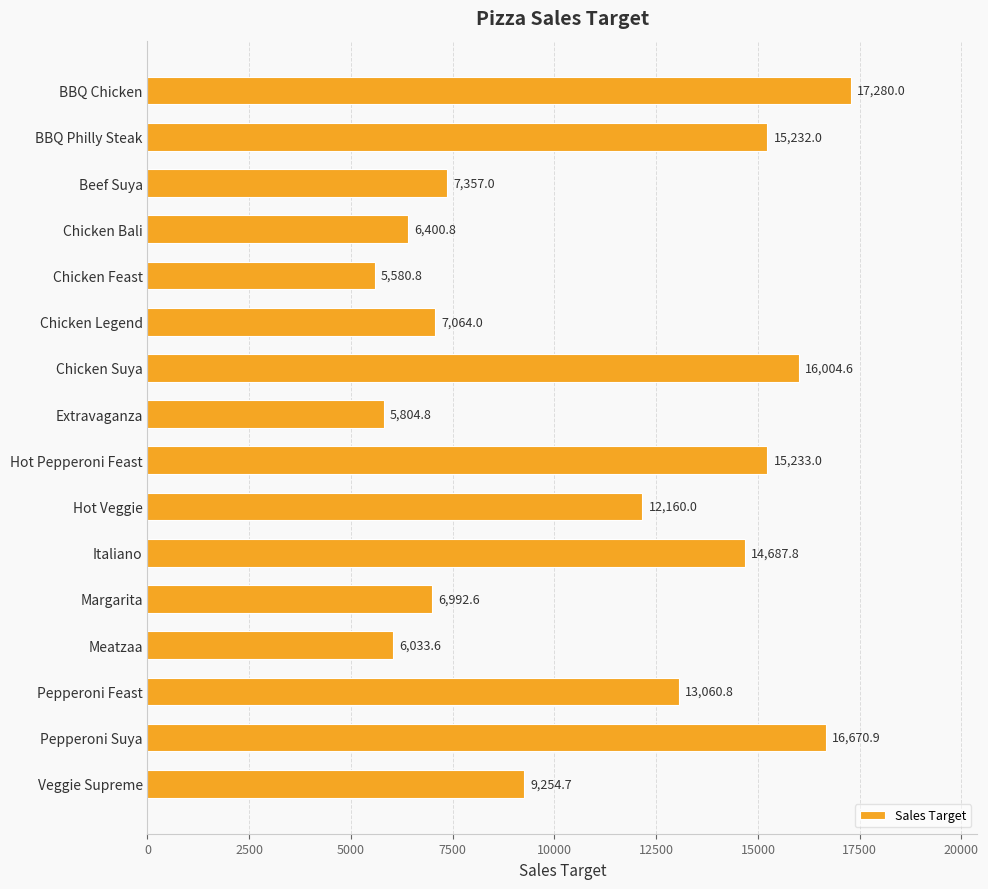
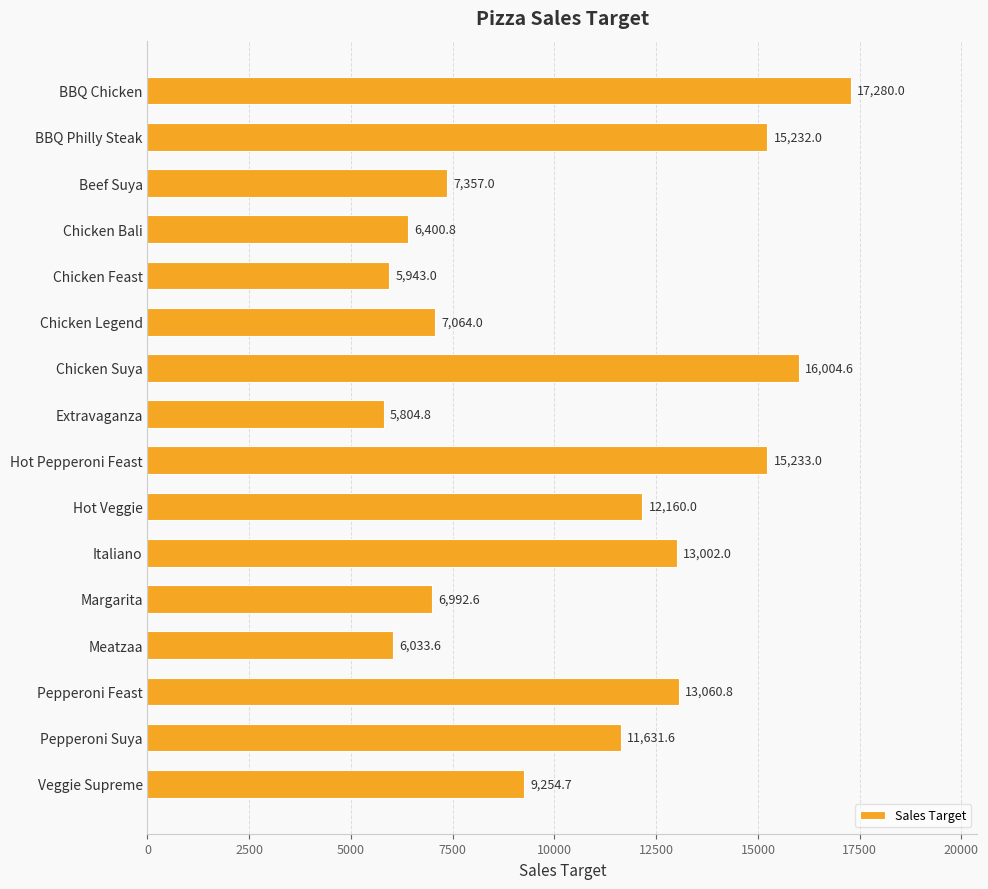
Chicken Feast: 5,580.8 -> 5,943.0
Italiano: 14,687.8 -> 13,002.0
Pepperoni Suya: 16,670.9 -> 11,631.6
